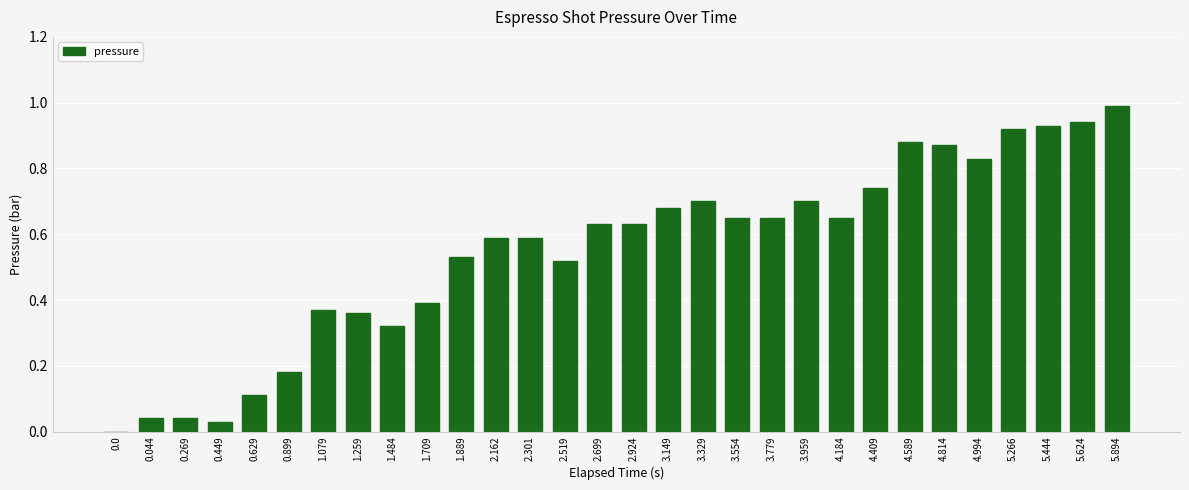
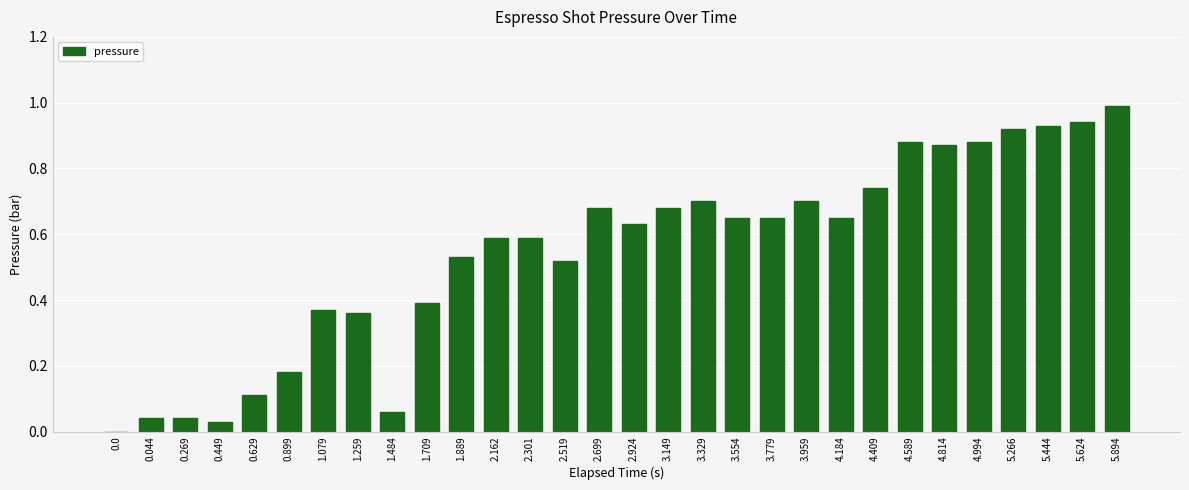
1.484: 0.32 -> 0.06
2.699: 0.63 -> 0.68
4.994: 0.83 -> 0.88
